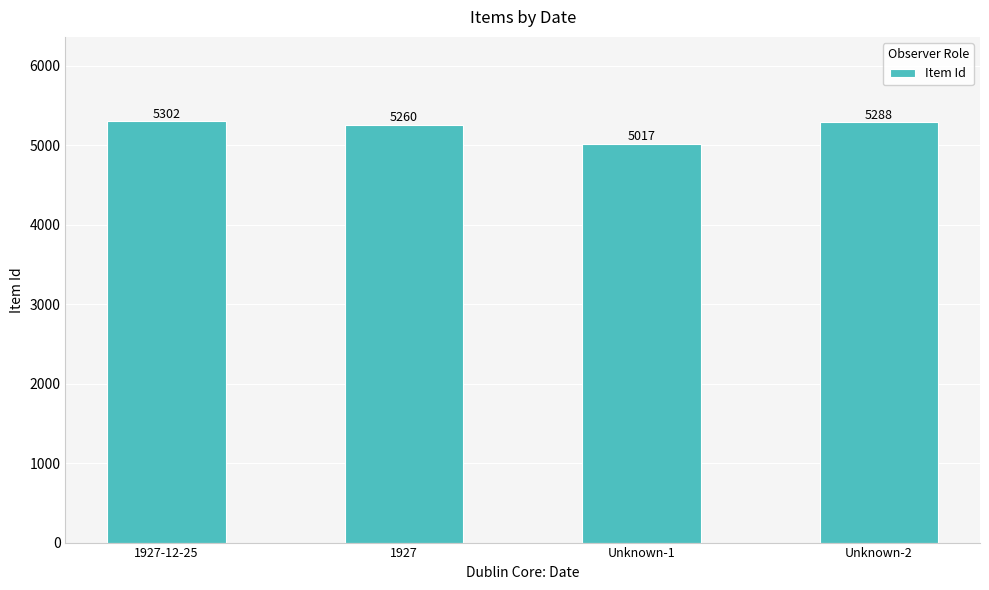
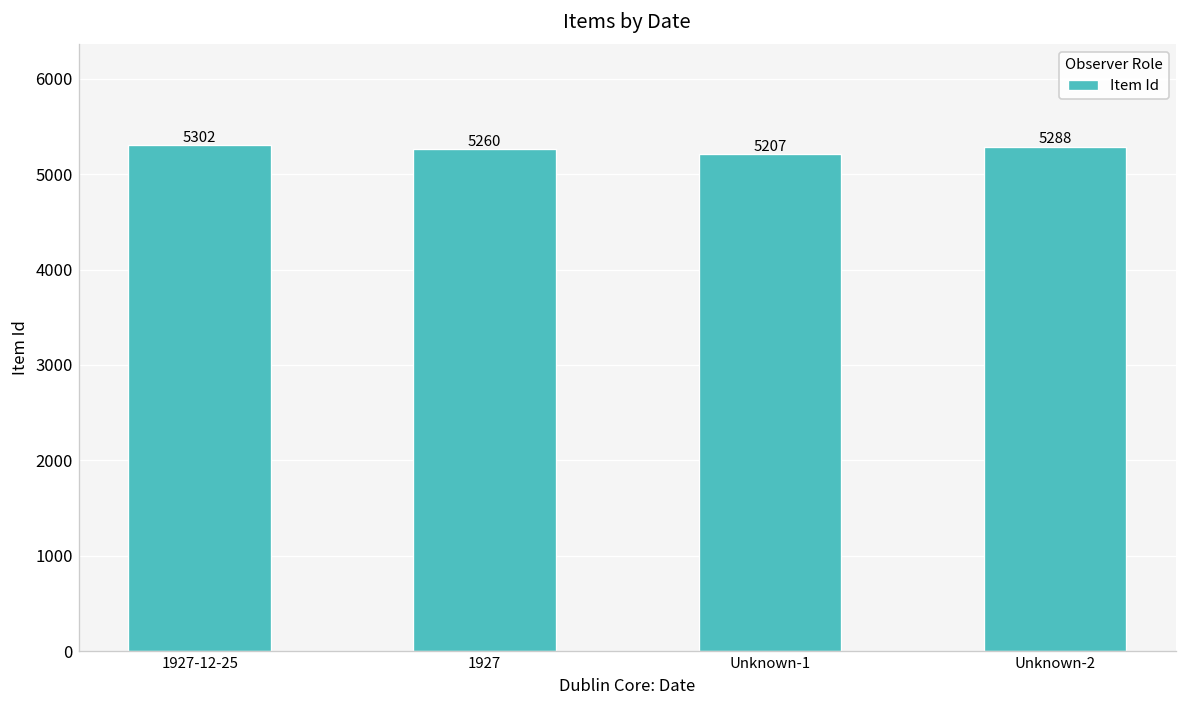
Unknown-1: 5017 -> 5207
